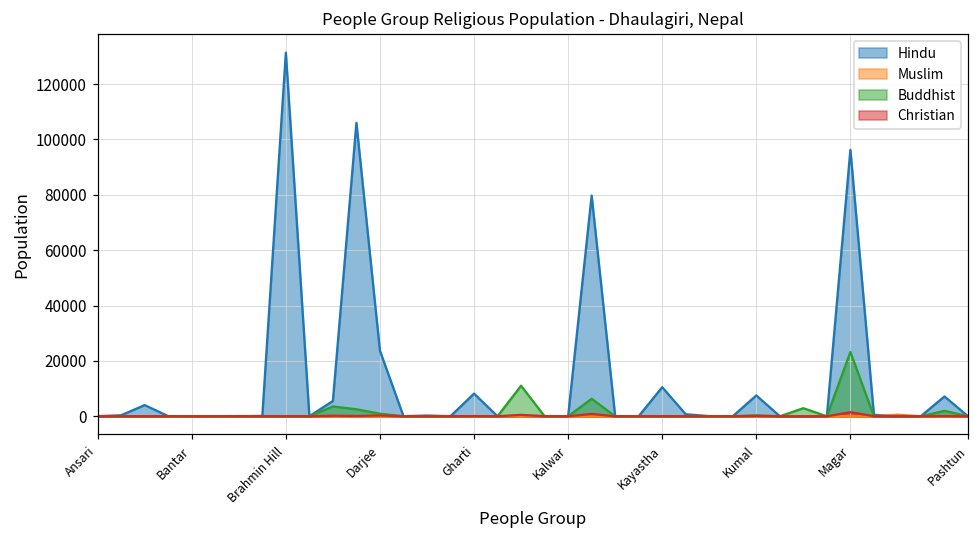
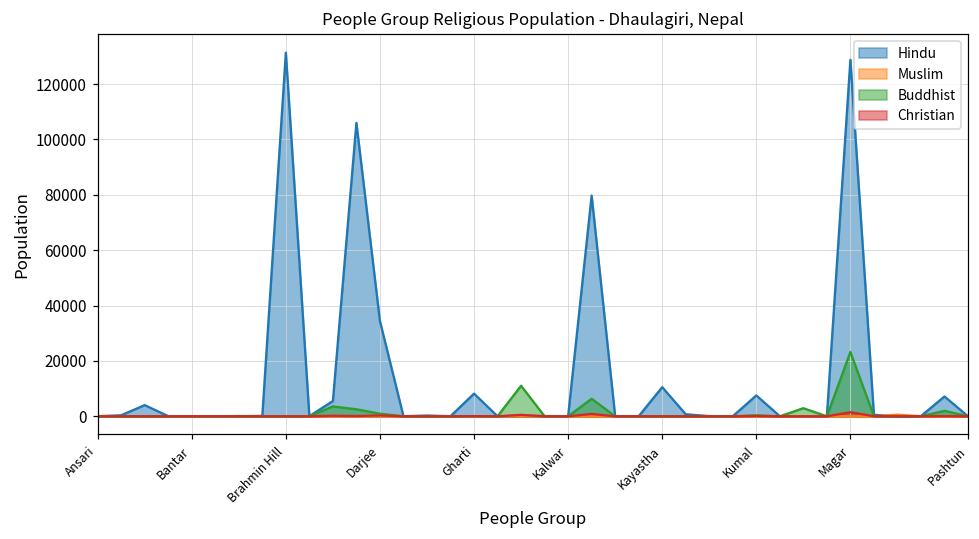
Hindu, Darjee: 24000 -> 34000
Hindu, Magar: 96000 -> 129000
